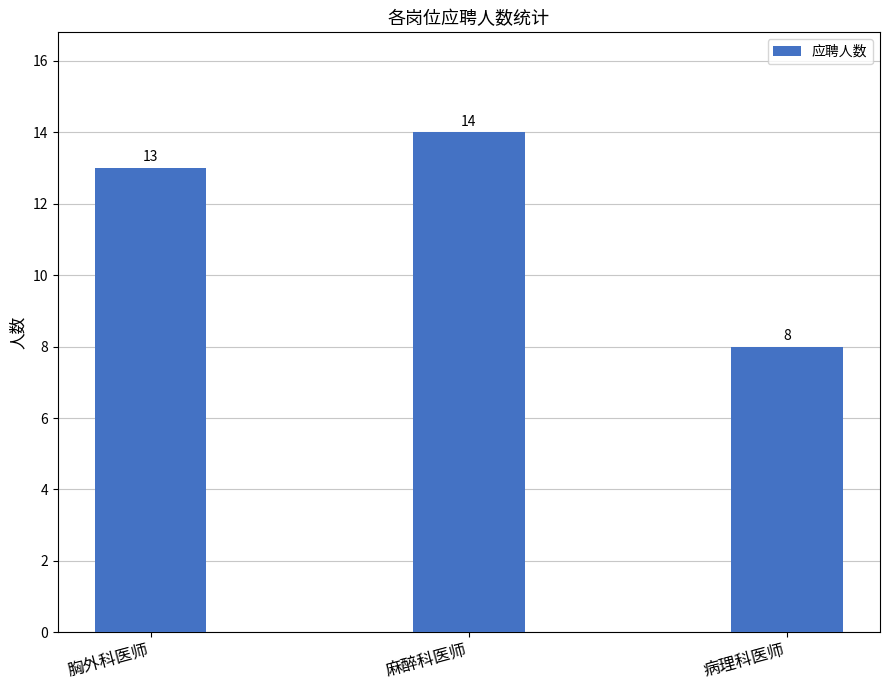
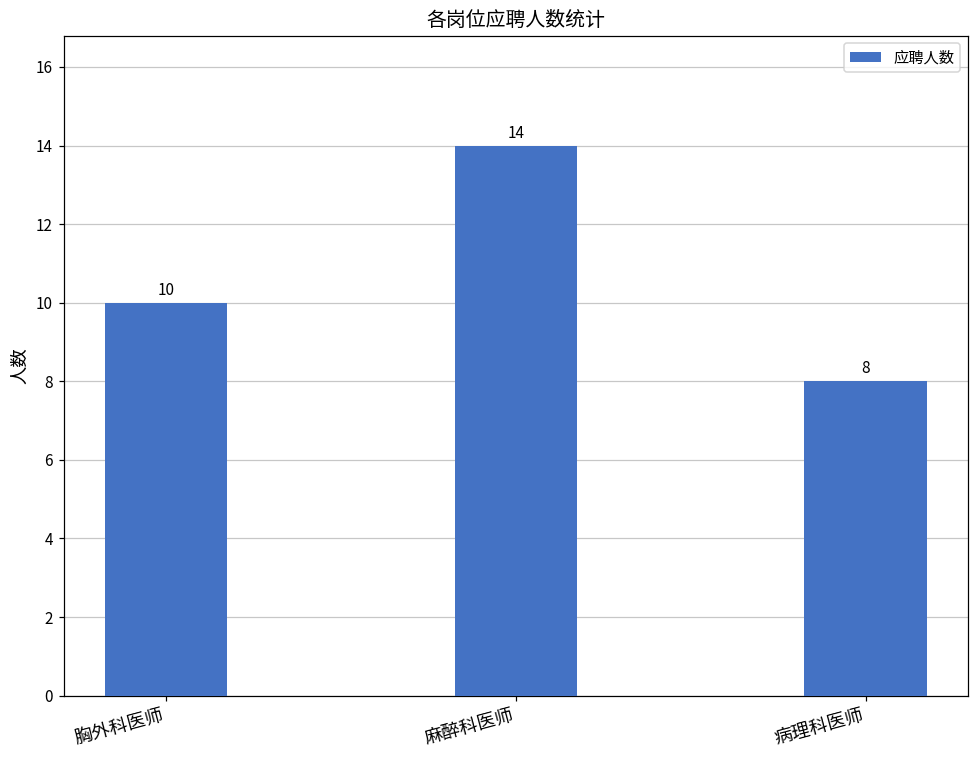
胸外科医师: 13 -> 10
